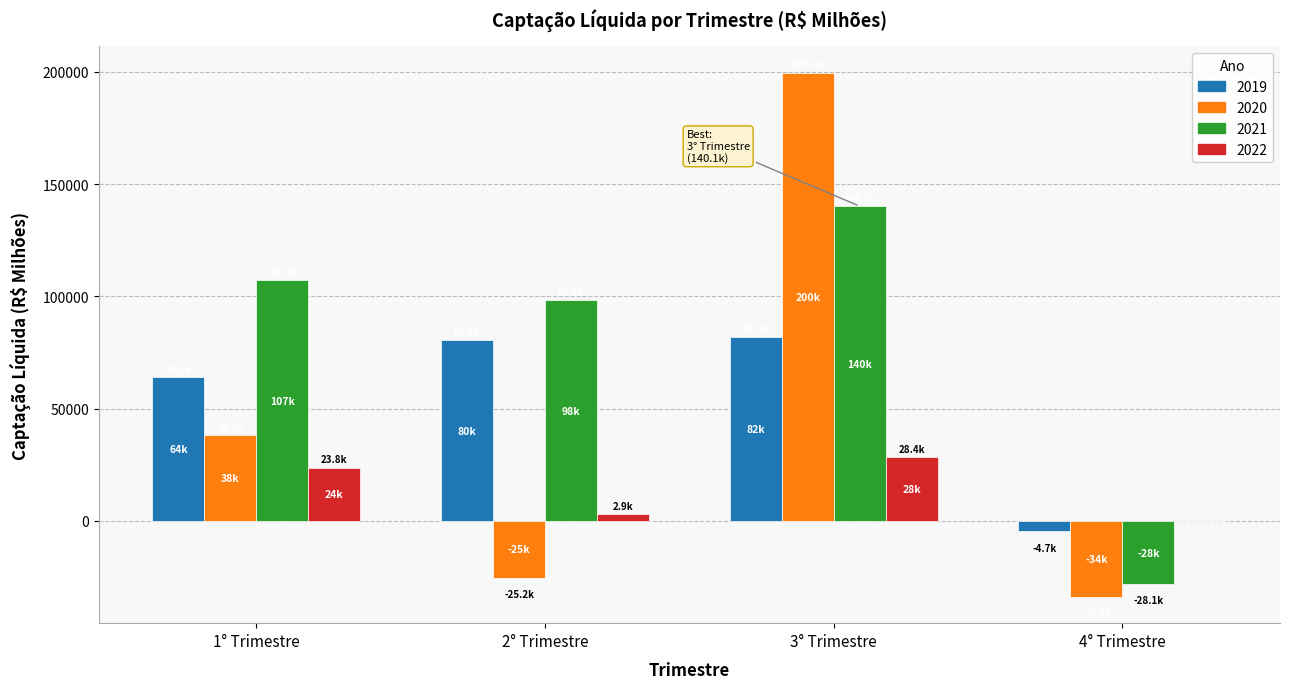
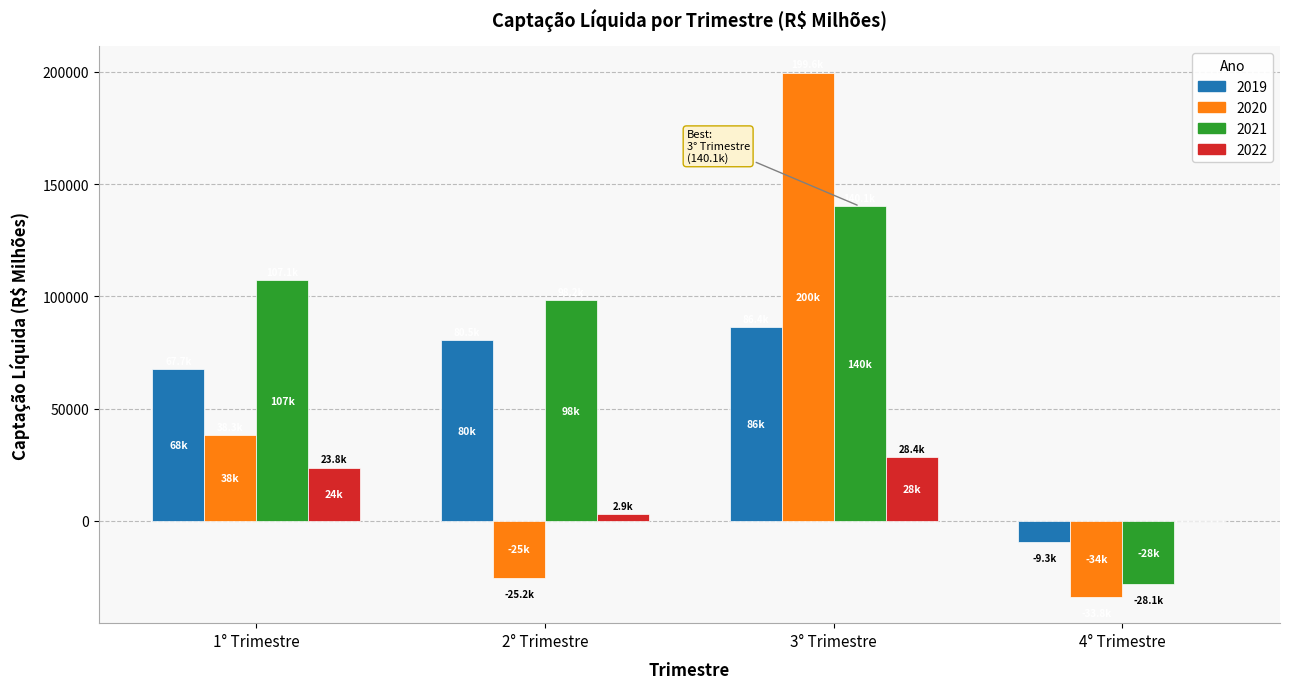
2019, 1° Trimestre: 64k -> 68k
2019, 3° Trimestre: 82k -> 86k
2019, 4° Trimestre: -4.7k -> -9.3k
